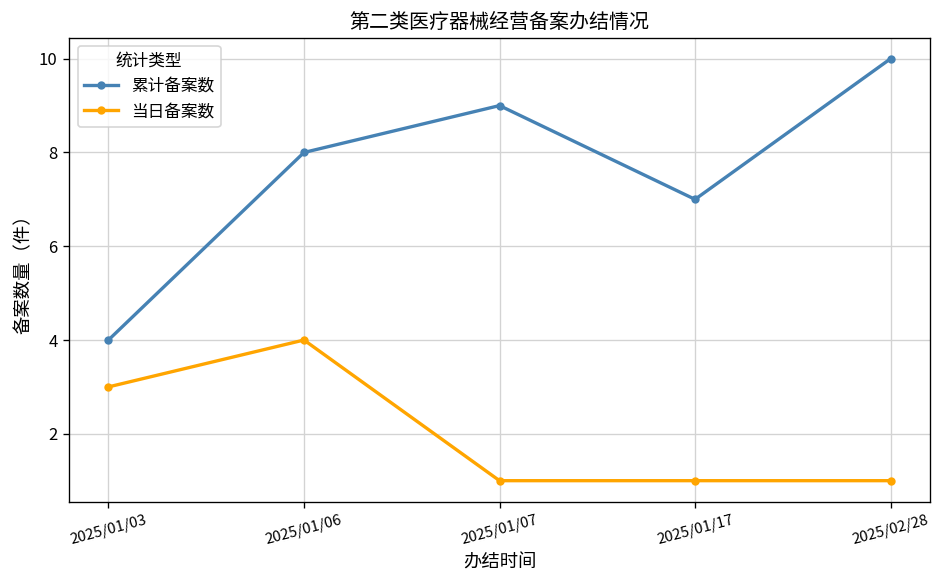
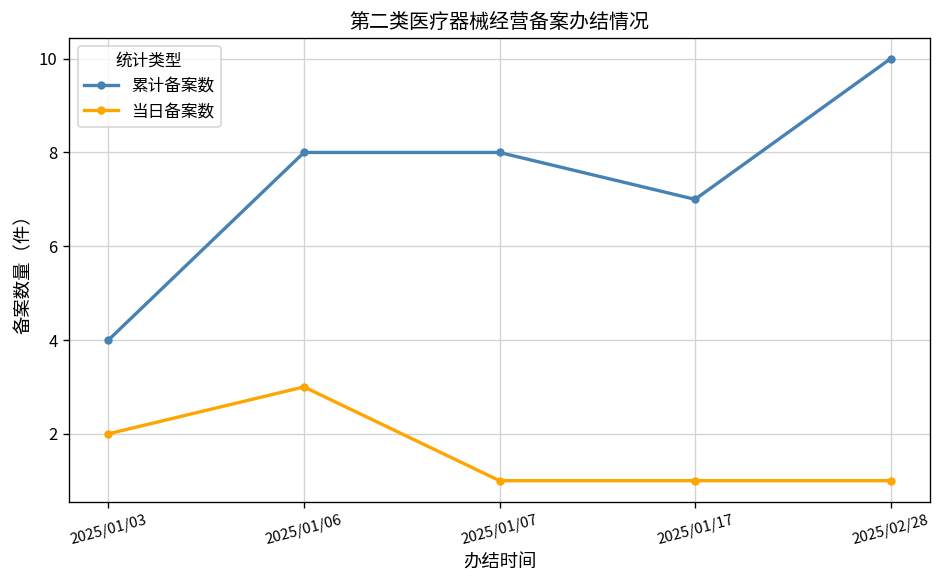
当日备案数, 2025/01/03: 3 -> 2
当日备案数, 2025/01/06: 4 -> 3
累计备案数, 2025/01/07: 9 -> 8
